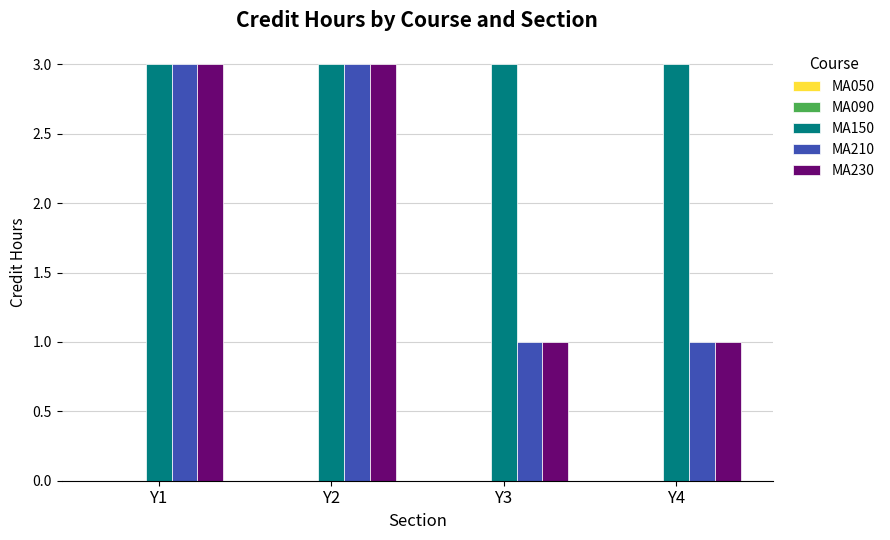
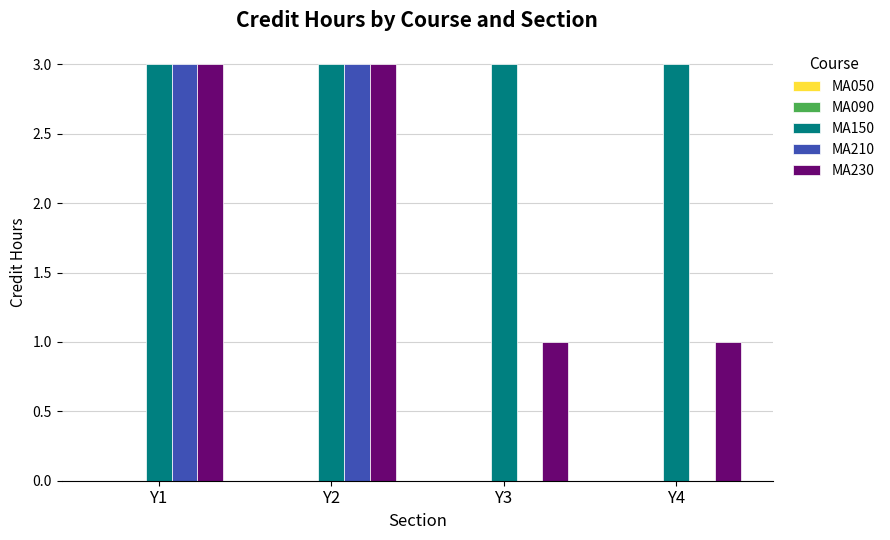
MA210, Y3: 1 -> 0
MA210, Y4: 1 -> 0
